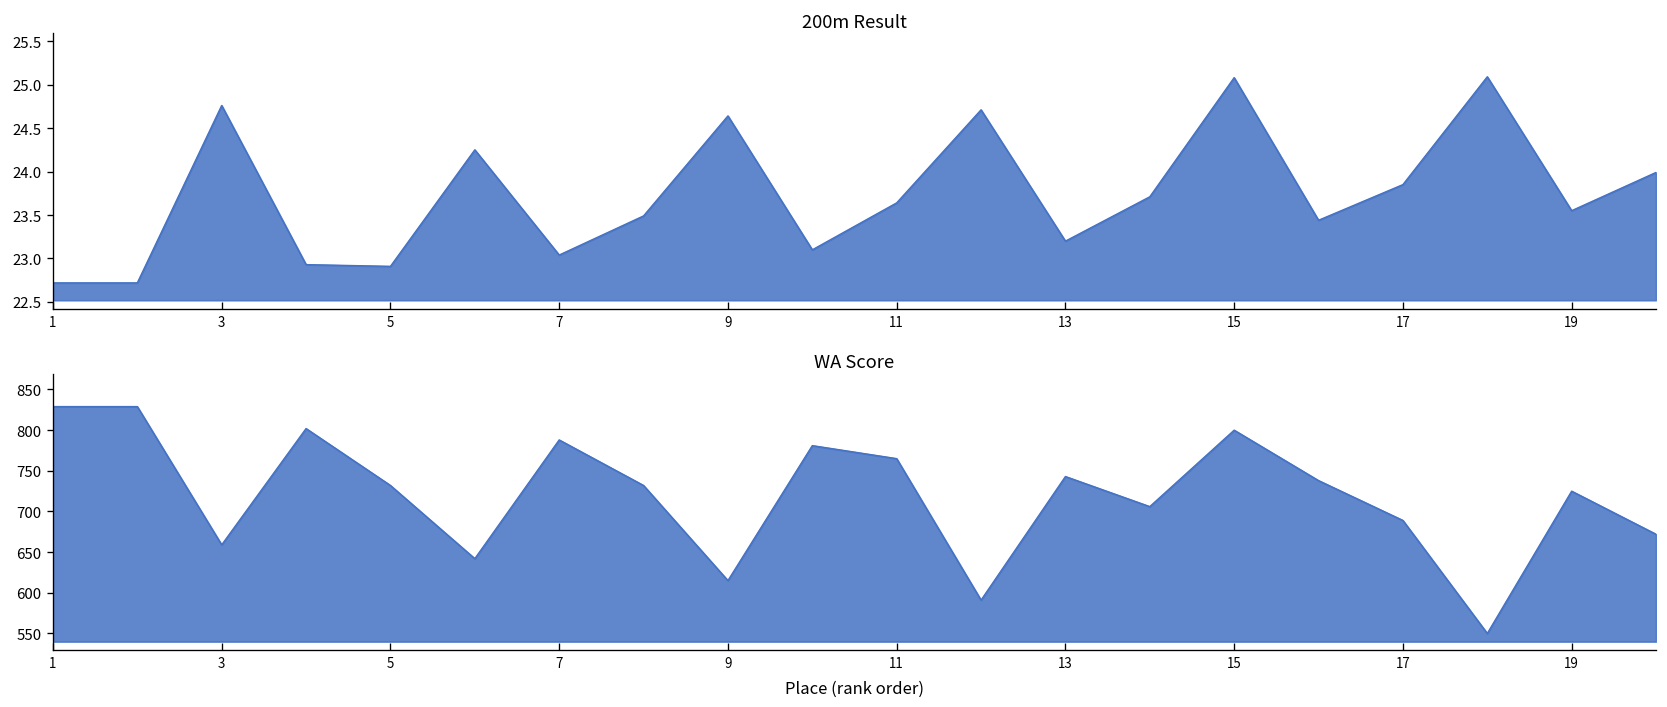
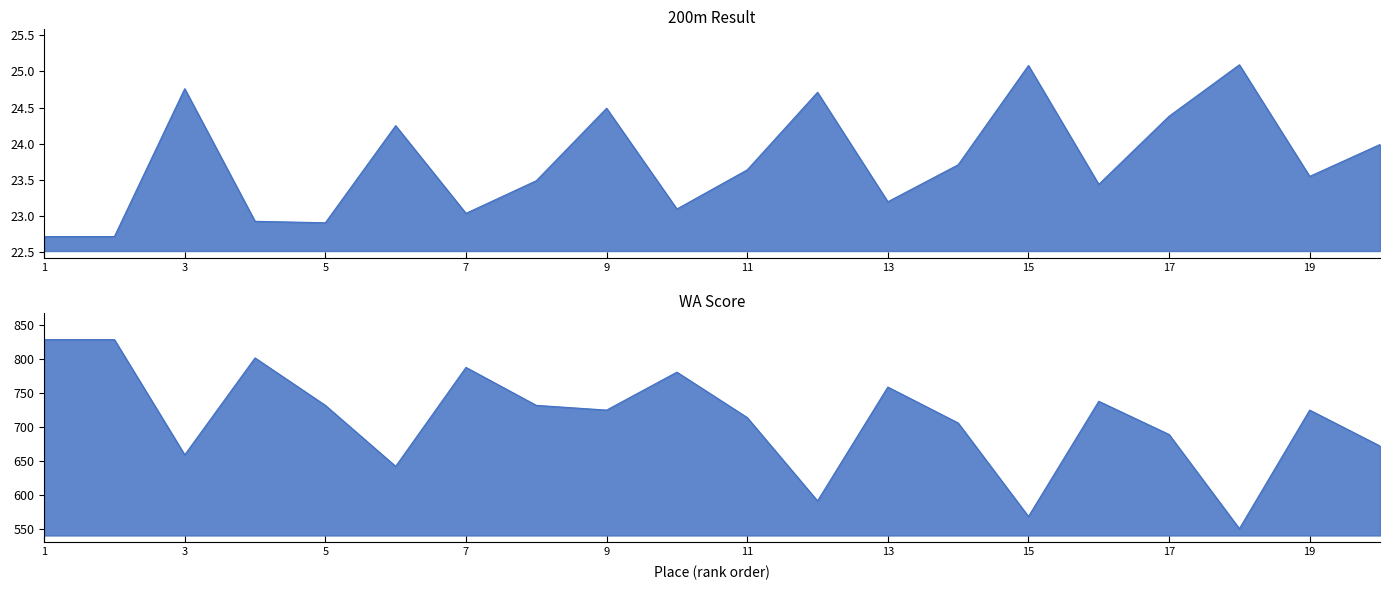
200m Result, 9: 24.6 -> 24.5
200m Result, 17: 23.9 -> 24.4
WA Score, 9: 620 -> 730
WA Score, 11: 770 -> 710
WA Score, 13: 740 -> 760
WA Score, 15: 800 -> 570
